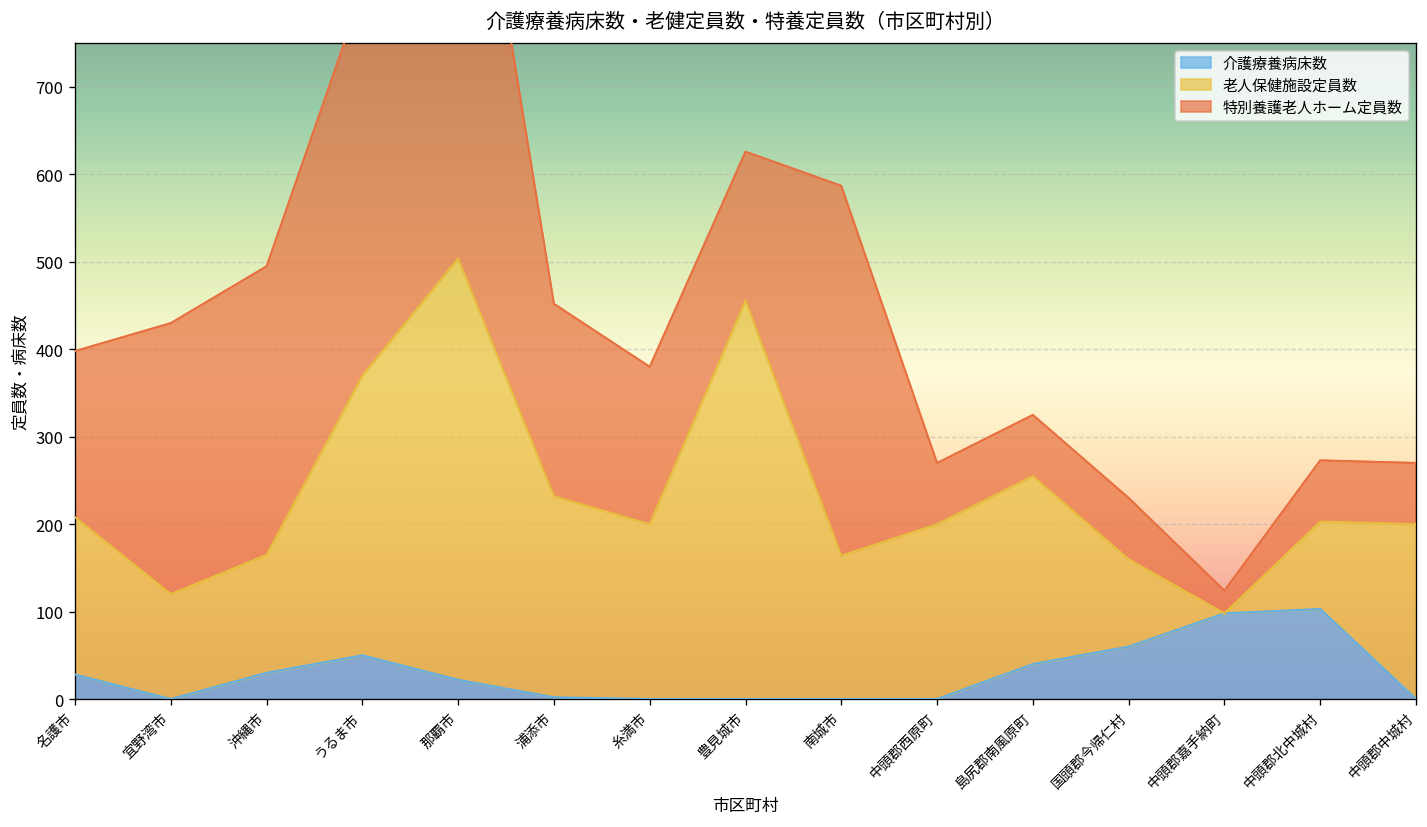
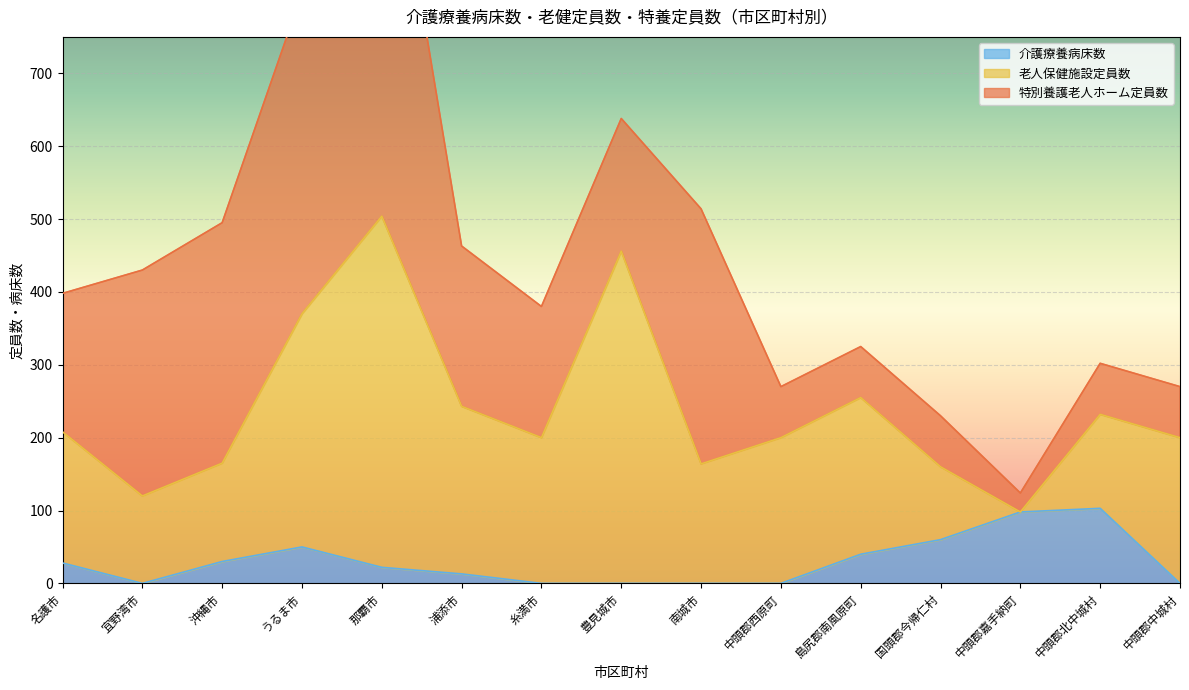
介護療養病床数, 浦添市: 0 -> 10
特別養護老人ホーム定員数, 豊見城市: 170 -> 180
特別養護老人ホーム定員数, 南城市: 420 -> 350
老人保健施設定員数, 中頭郡北中城村: 100 -> 130
